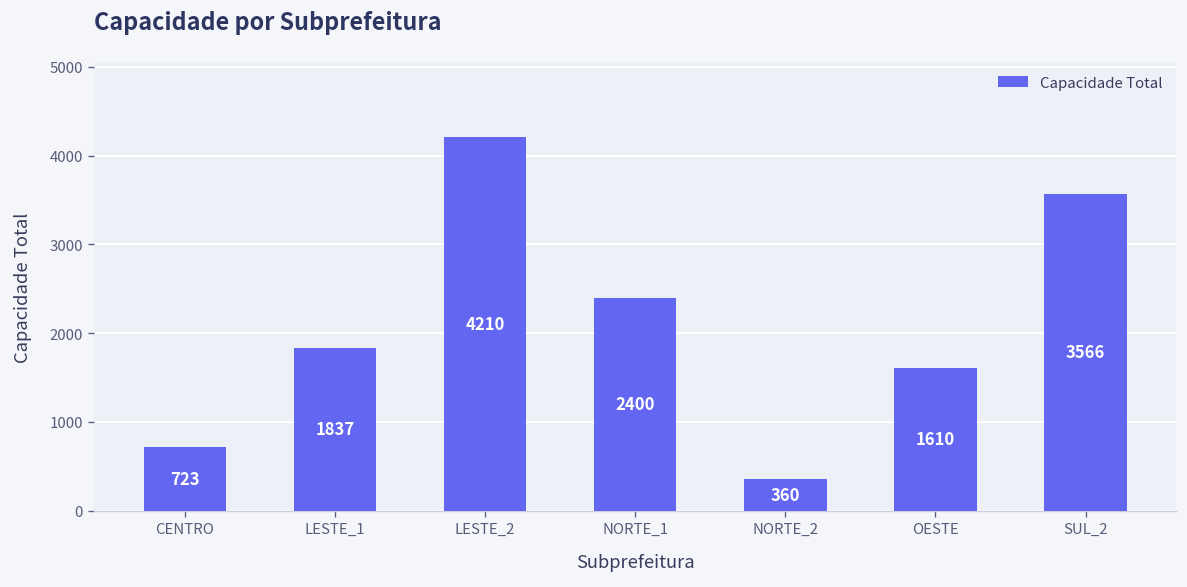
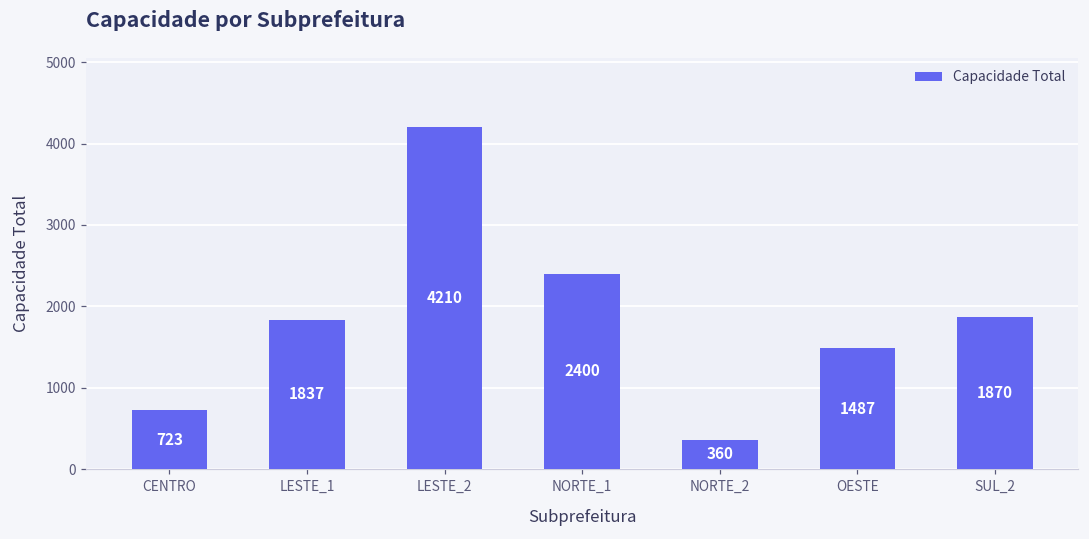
OESTE: 1610 -> 1487
SUL_2: 3566 -> 1870
